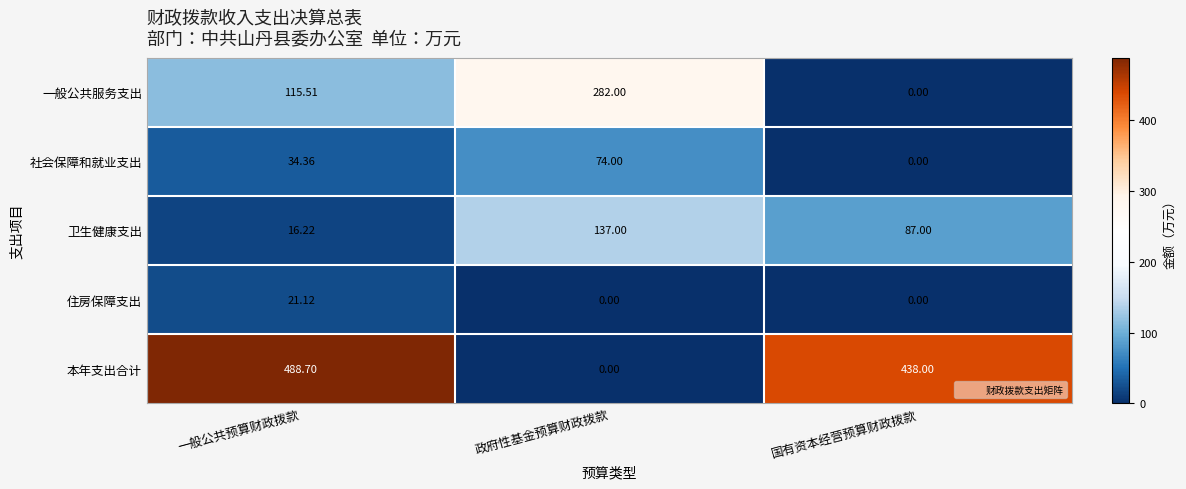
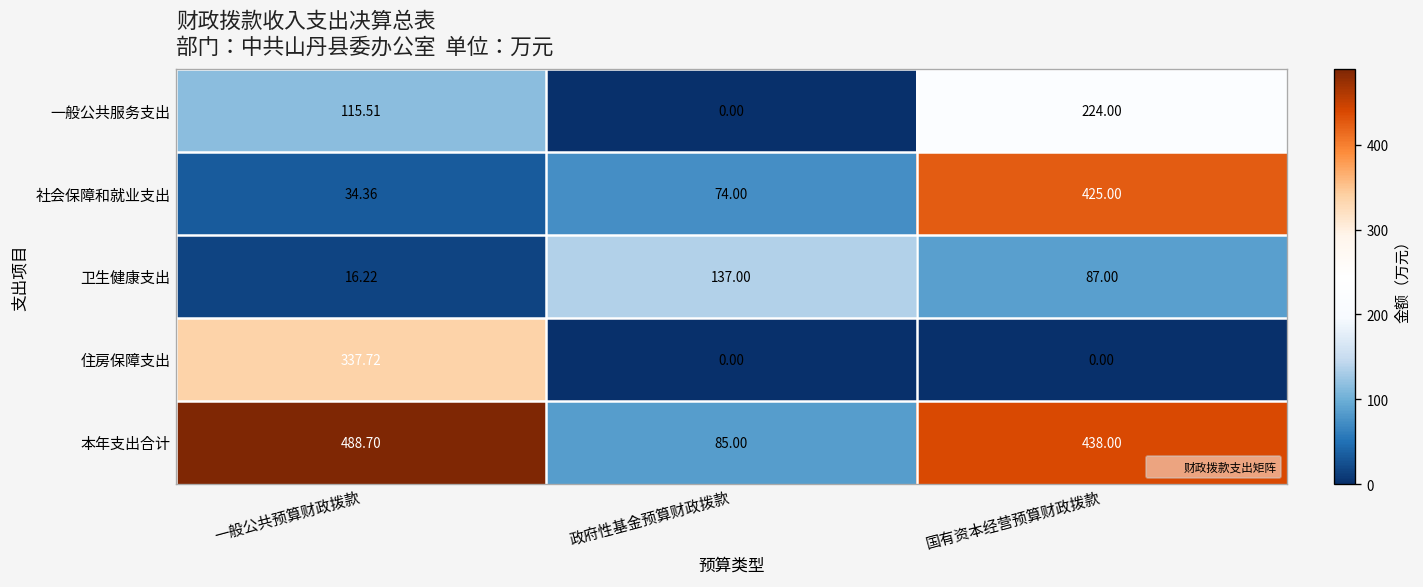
一般公共服务支出, 政府性基金预算财政拨款: 282.00 -> 0.00
一般公共服务支出, 国有资本经营预算财政拨款: 0.00 -> 224.00
社会保障和就业支出, 国有资本经营预算财政拨款: 0.00 -> 425.00
住房保障支出, 一般公共预算财政拨款: 21.12 -> 337.72
本年支出合计, 政府性基金预算财政拨款: 0.00 -> 85.00
